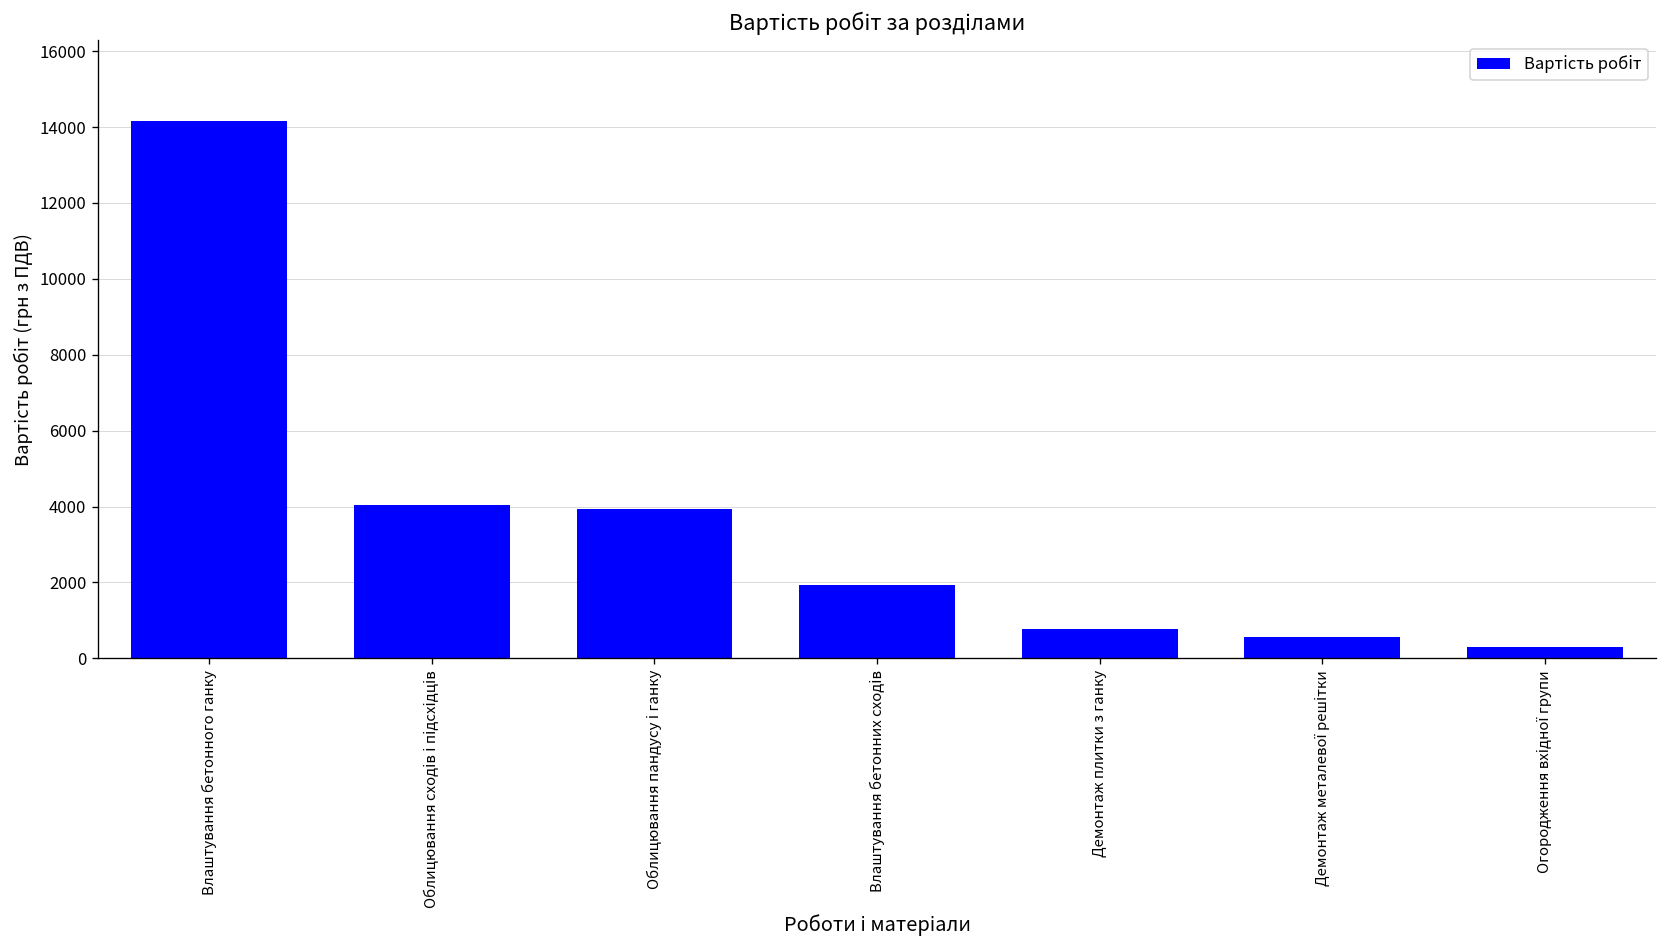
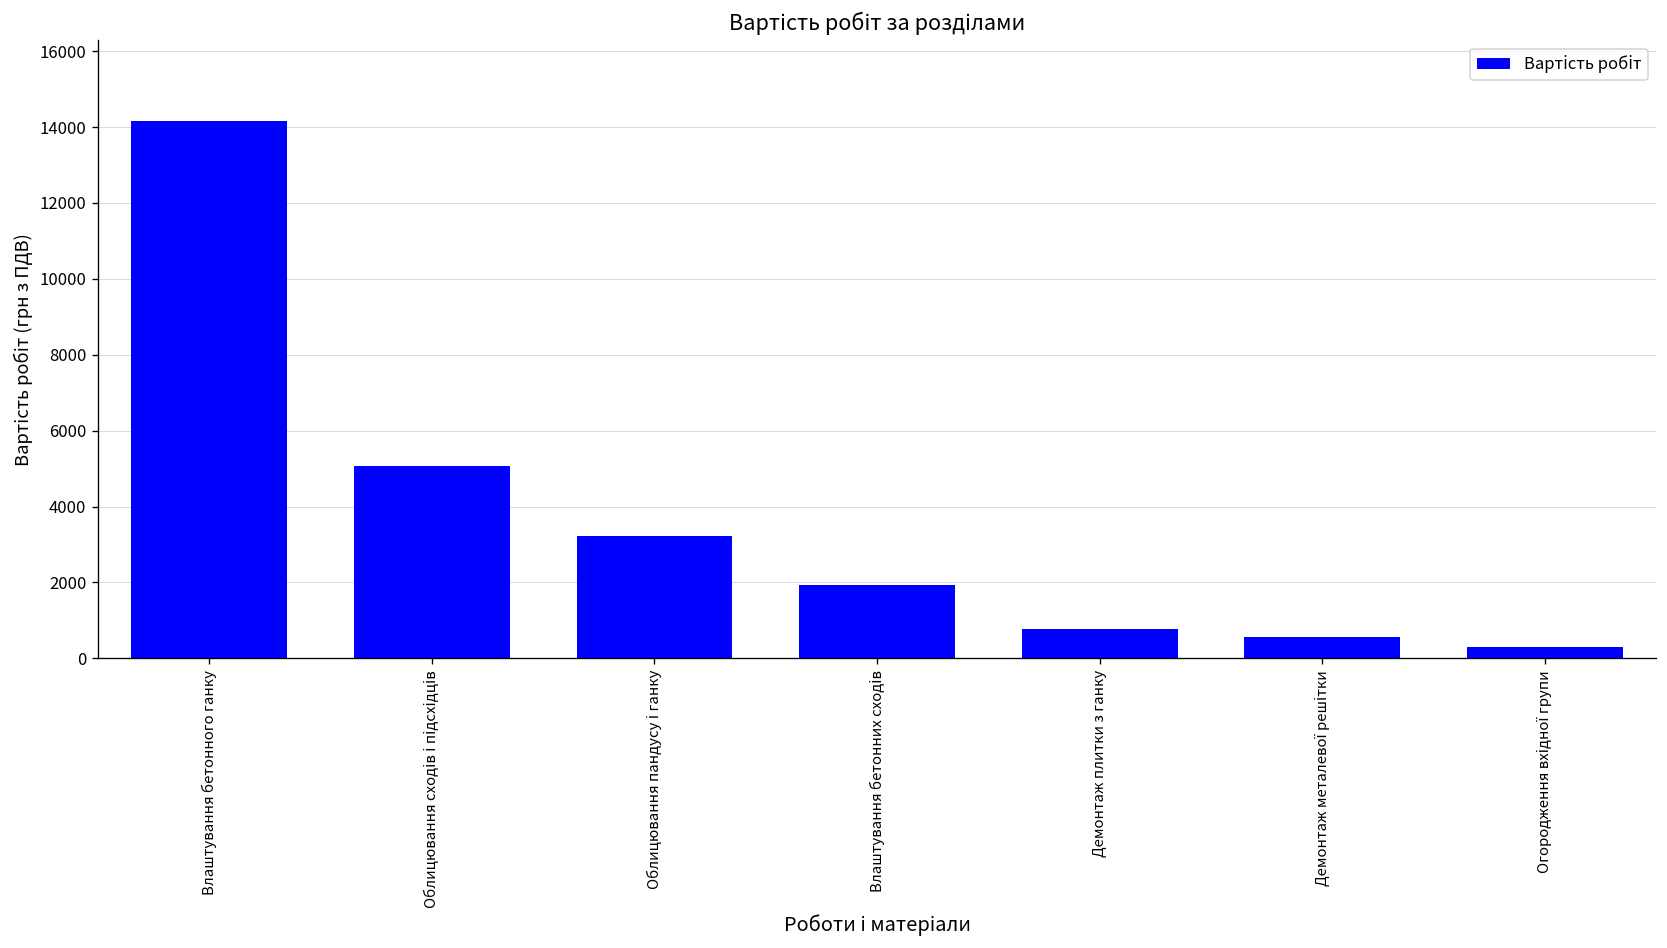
Облицювання сходів і підсхідців: 4000 -> 5100
Облицювання пандусу і ганку: 3900 -> 3200
